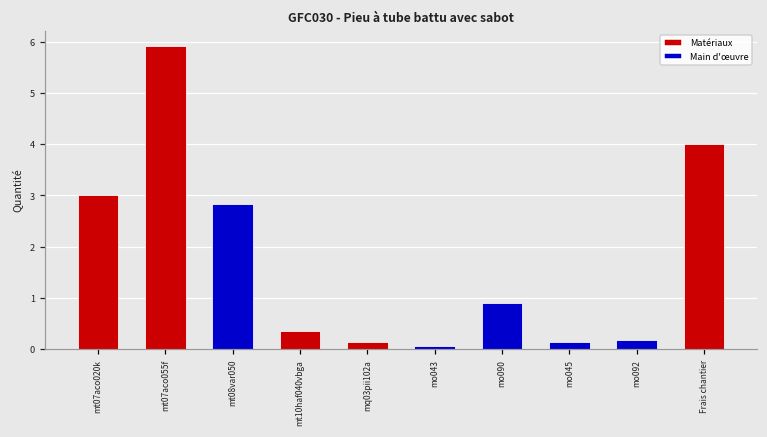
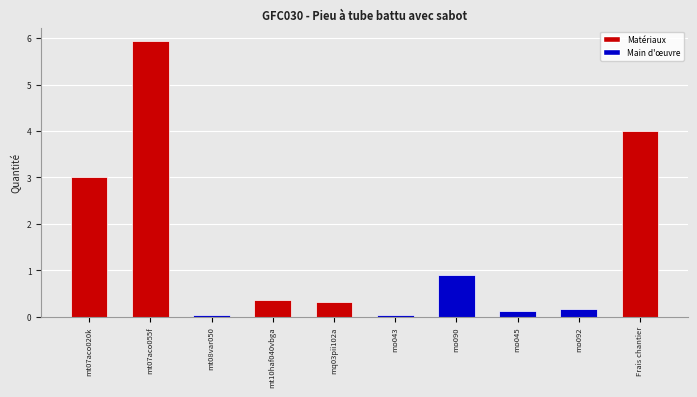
mt08var050: 2.8 -> 0.0
mq03pii102a: 0.1 -> 0.3
